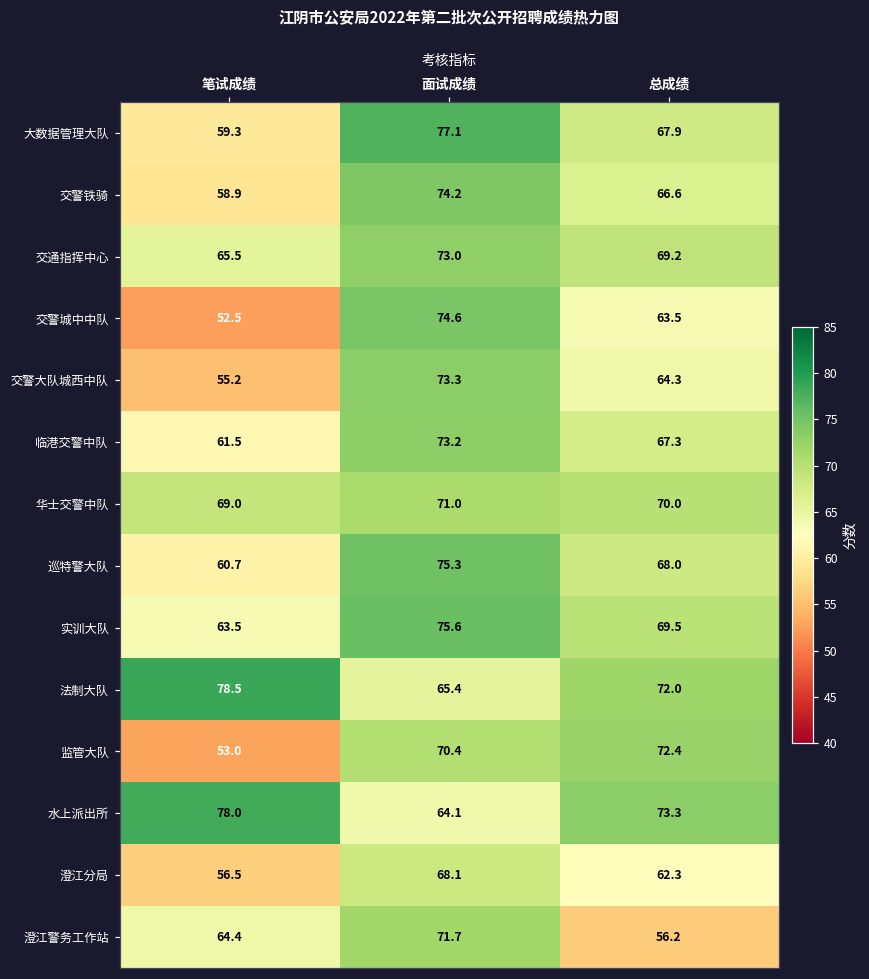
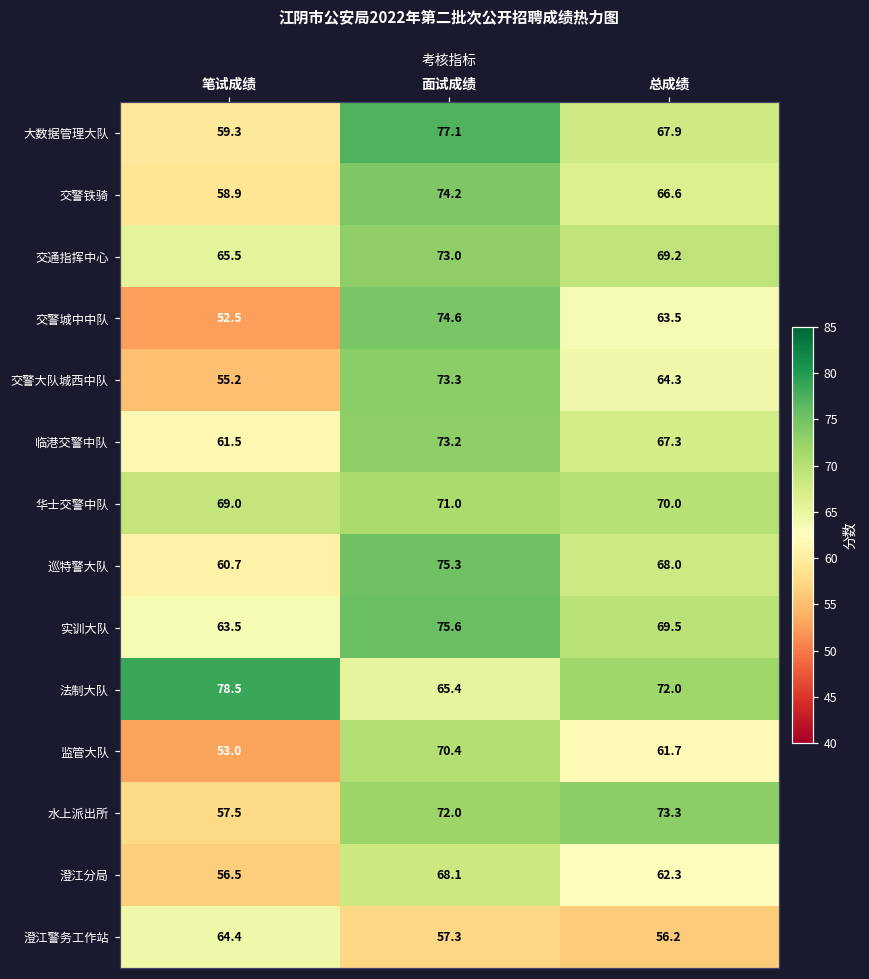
监管大队, 总成绩: 72.4 -> 61.7
水上派出所, 笔试成绩: 78.0 -> 57.5
水上派出所, 面试成绩: 64.1 -> 72.0
澄江警务工作站, 面试成绩: 71.7 -> 57.3
